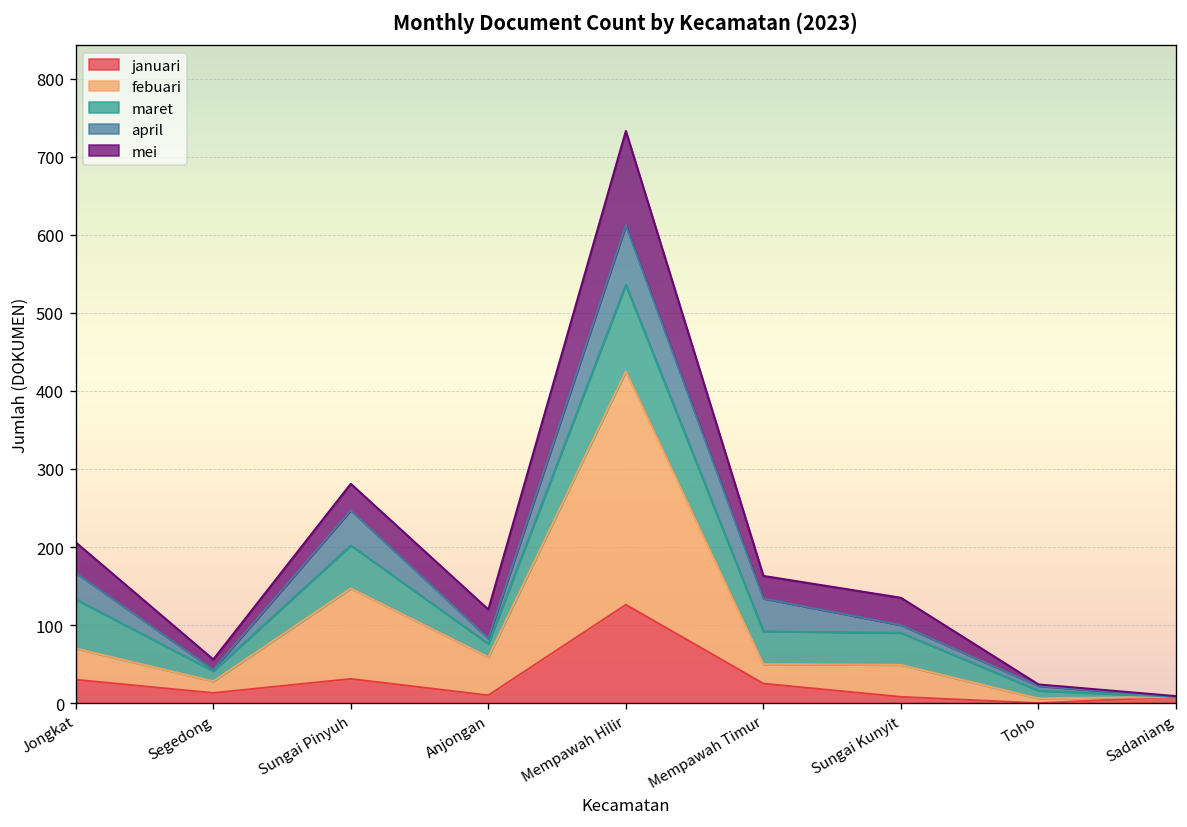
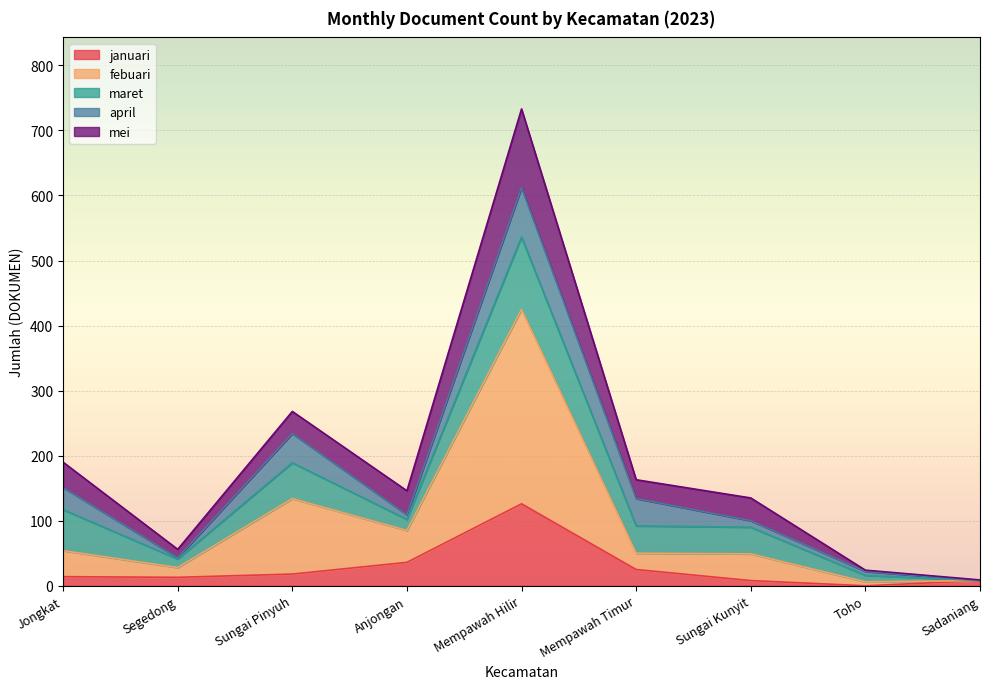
januari, Jongkat: 30 -> 10
januari, Sungai Pinyuh: 30 -> 20
januari, Anjongan: 10 -> 40
